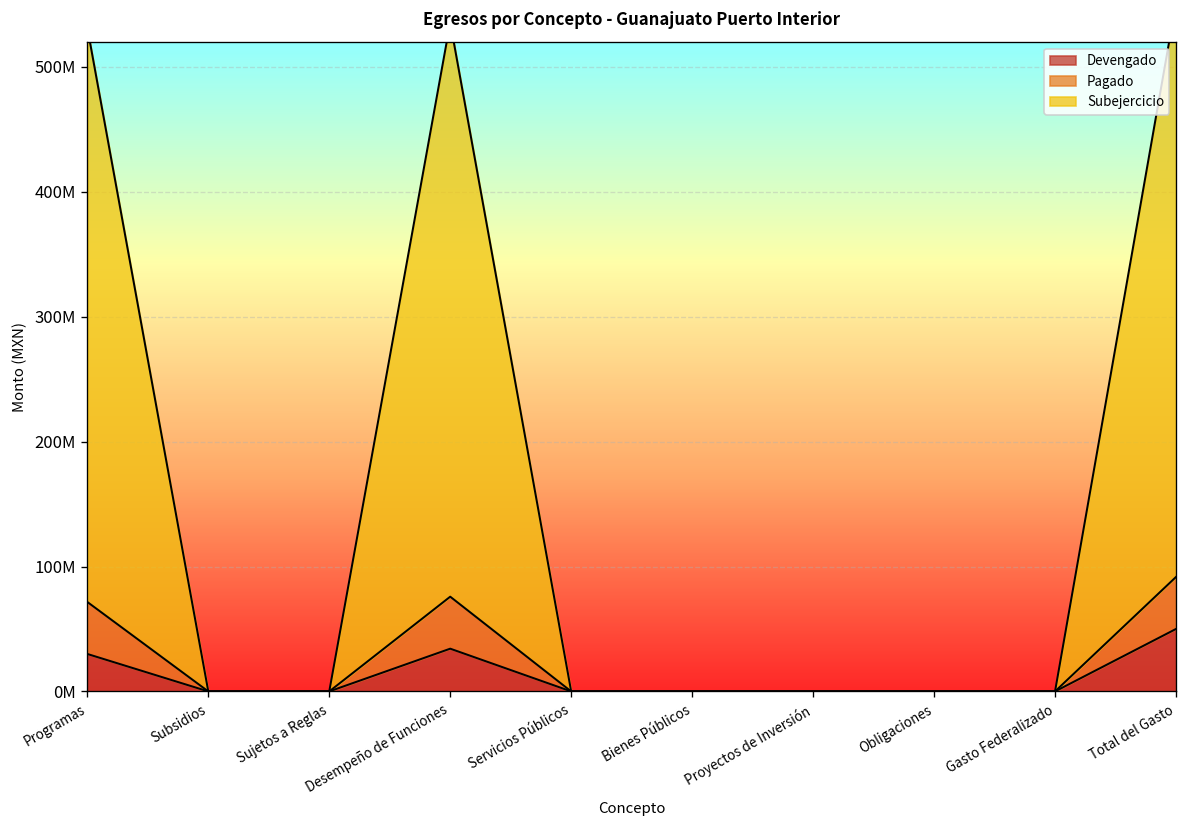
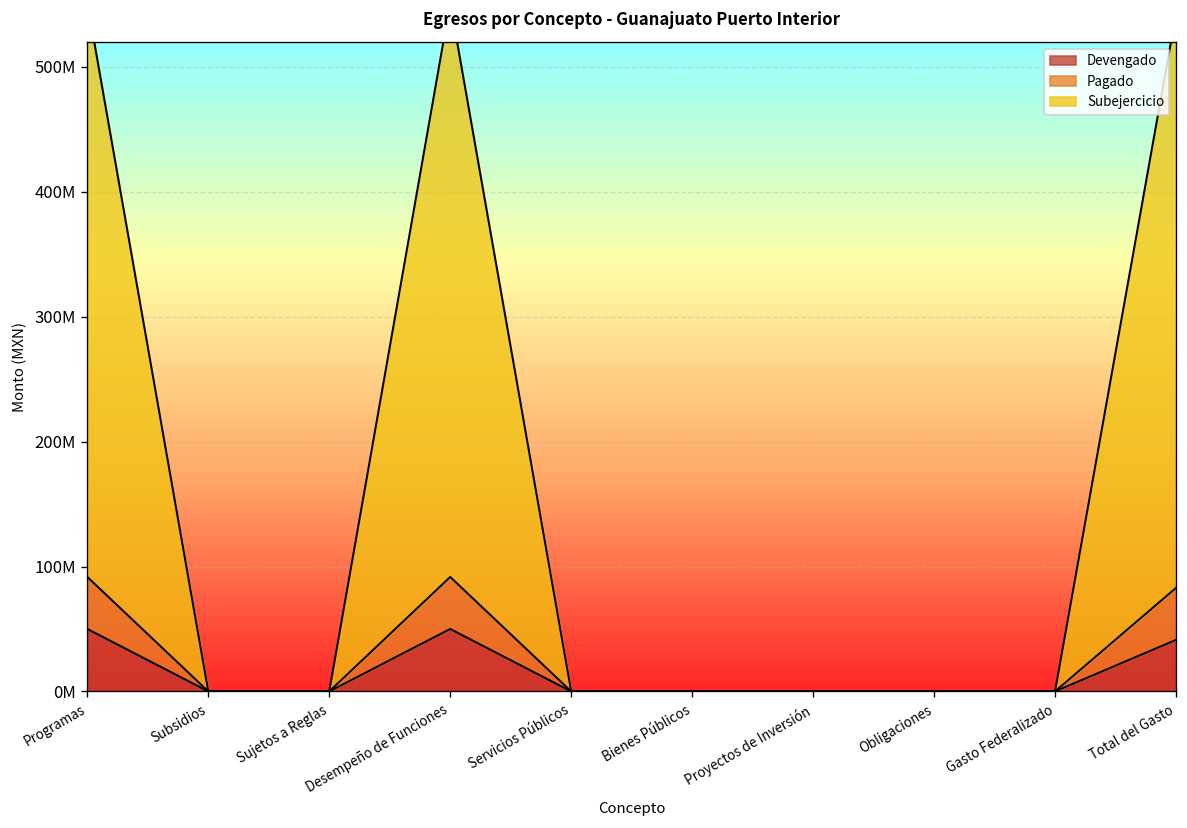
Devengado, Programas: 30000000 -> 50000000
Devengado, Desempeño de Funciones: 34000000 -> 50000000
Devengado, Total del Gasto: 50000000 -> 41000000
